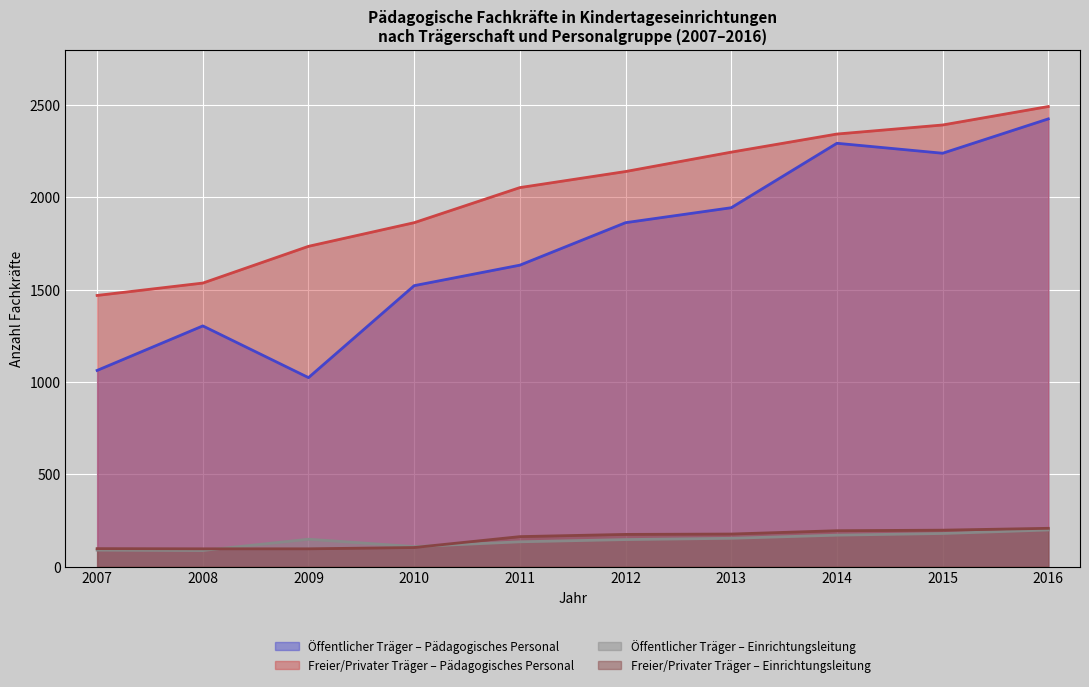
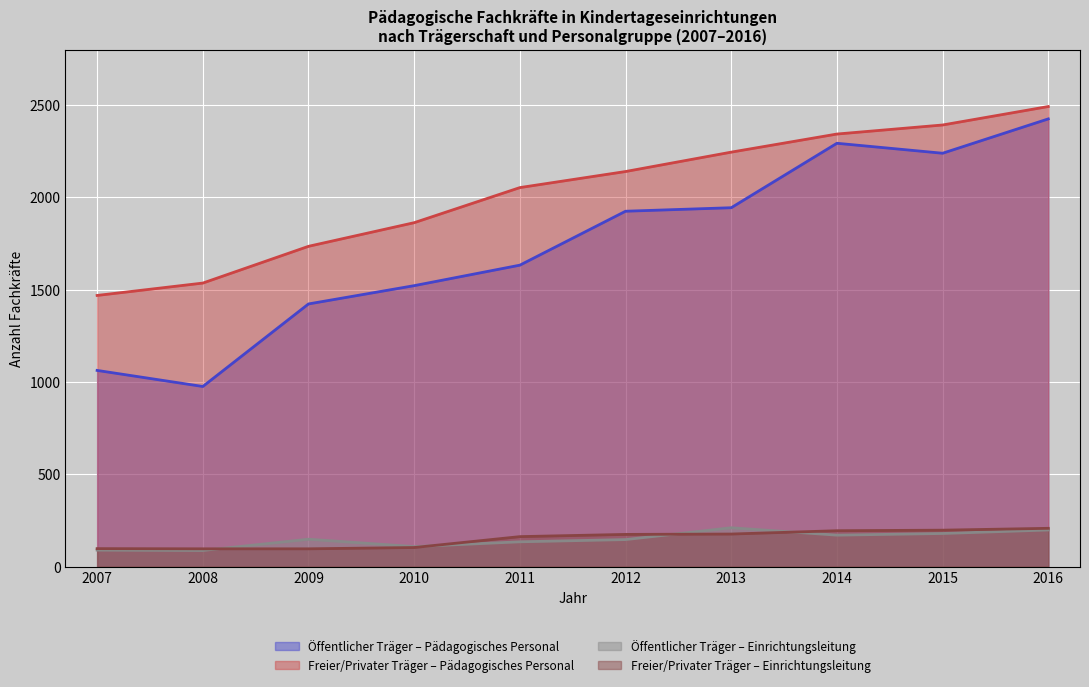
Öffentlicher Träger – Pädagogisches Personal, 2008: 1300 -> 980
Öffentlicher Träger – Pädagogisches Personal, 2009: 1020 -> 1420
Öffentlicher Träger – Pädagogisches Personal, 2012: 1860 -> 1930
Öffentlicher Träger – Einrichtungsleitung, 2013: 150 -> 210
